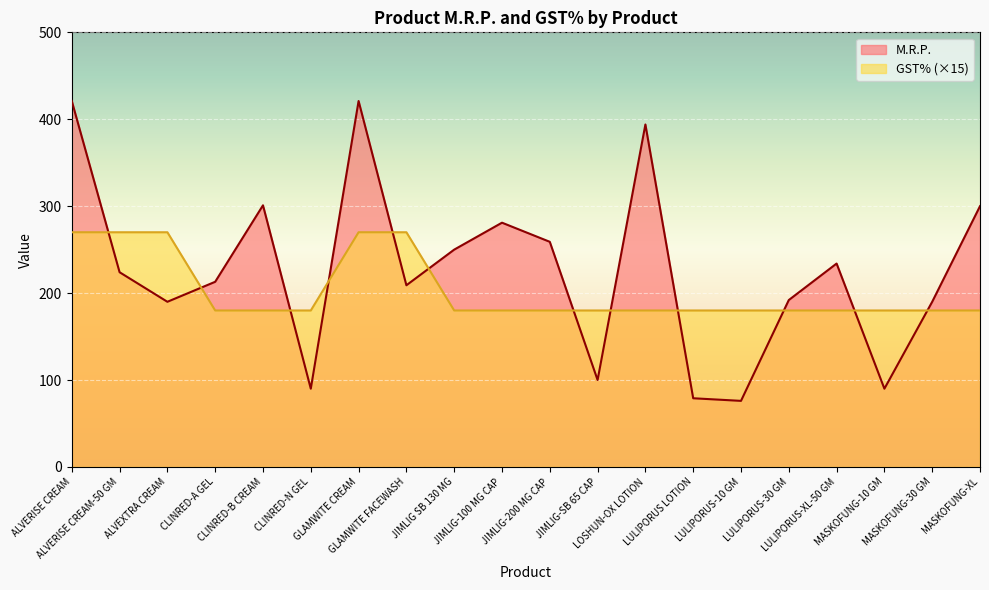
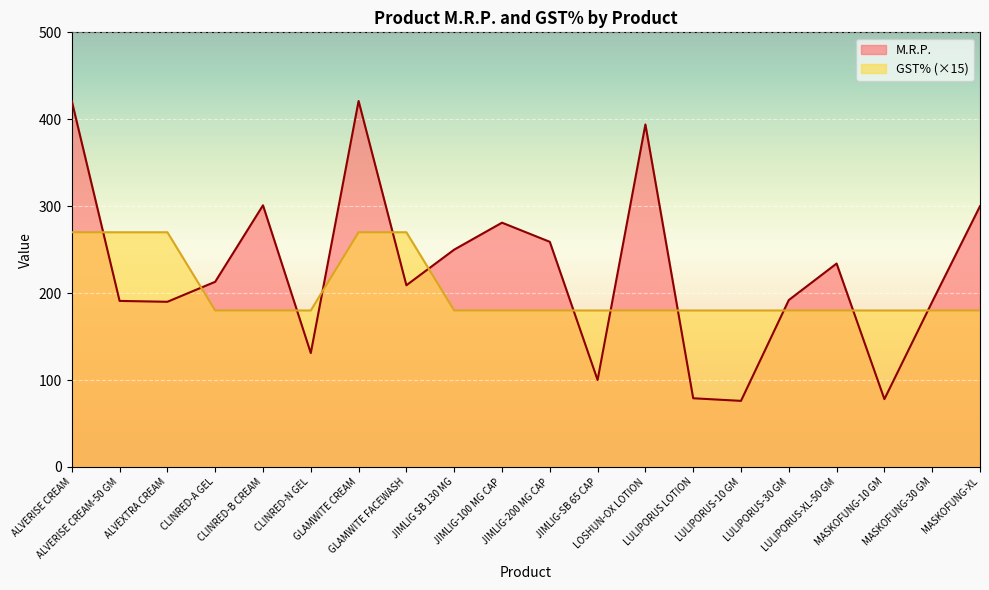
M.R.P., ALVERISE CREAM-50 GM: 220 -> 190
M.R.P., CLINRED-N GEL: 90 -> 130
M.R.P., MASKOFUNG-10 GM: 90 -> 80
